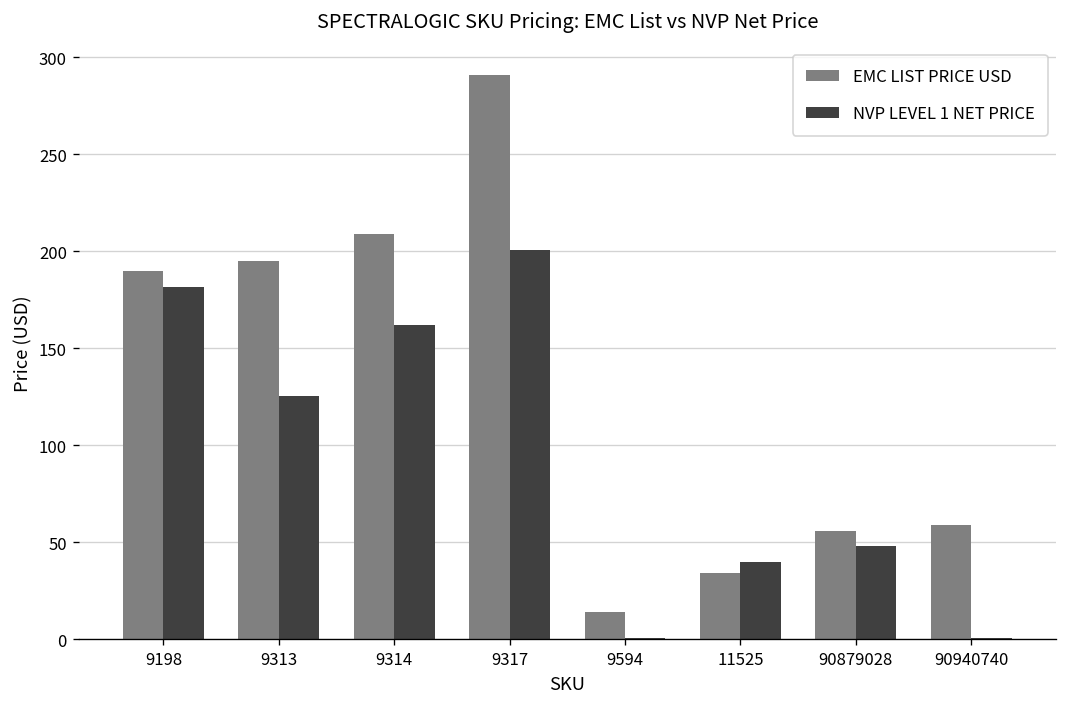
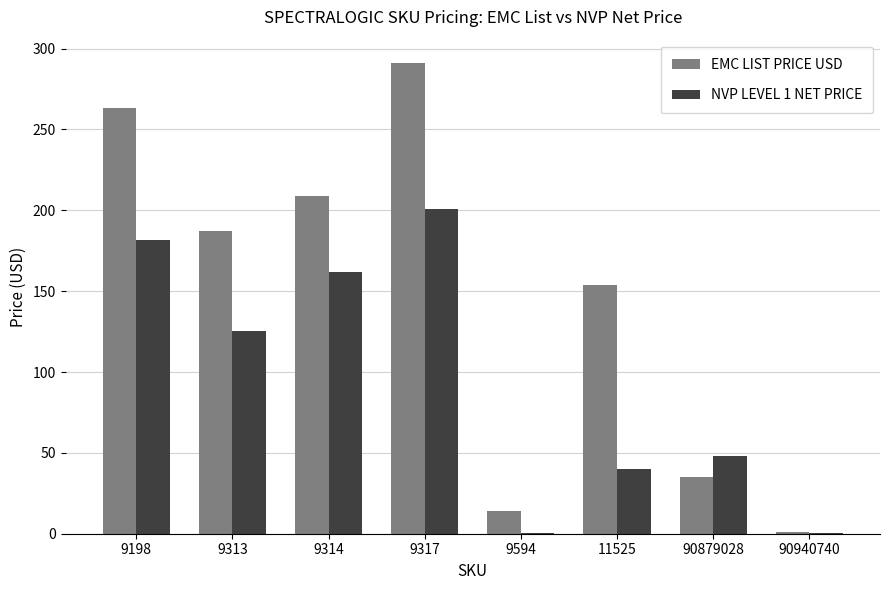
EMC LIST PRICE USD, 9198: 190 -> 263
EMC LIST PRICE USD, 9313: 195 -> 187
EMC LIST PRICE USD, 11525: 34 -> 154
EMC LIST PRICE USD, 90879028: 56 -> 35
EMC LIST PRICE USD, 90940740: 59 -> 1
